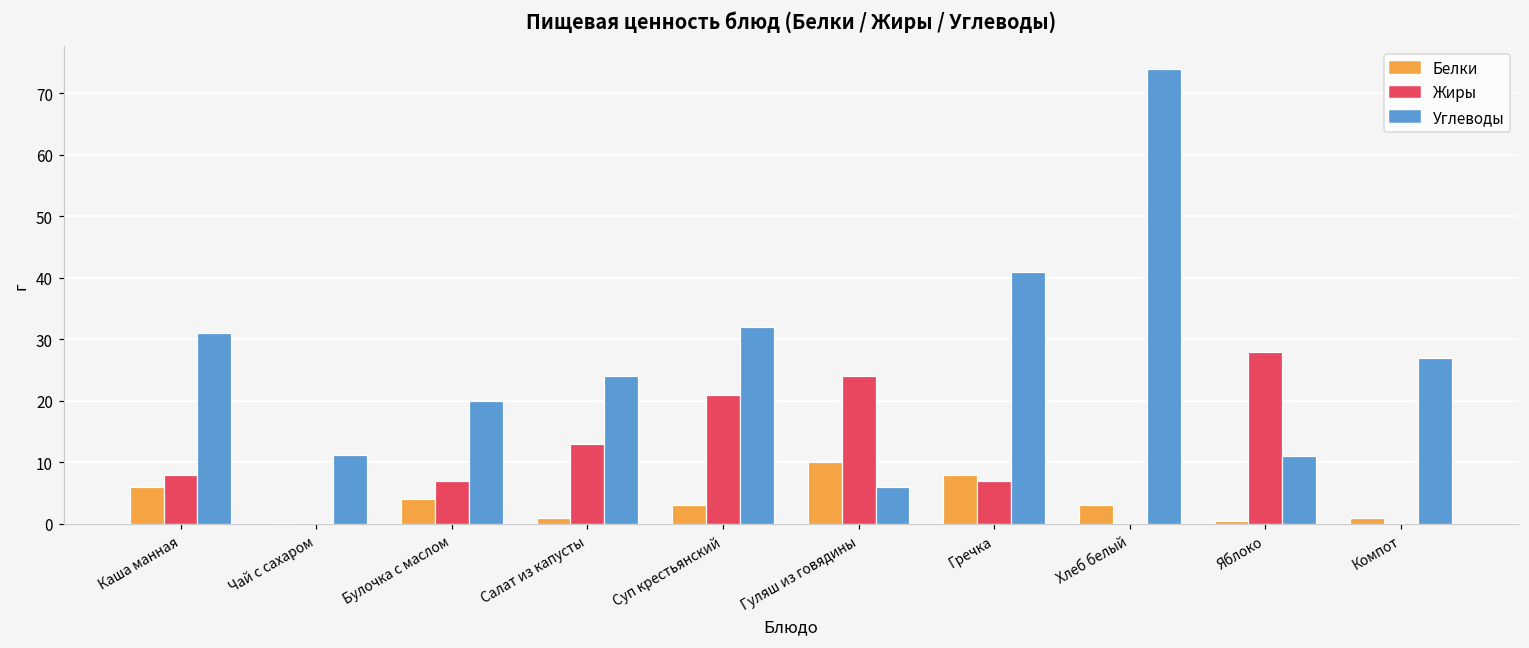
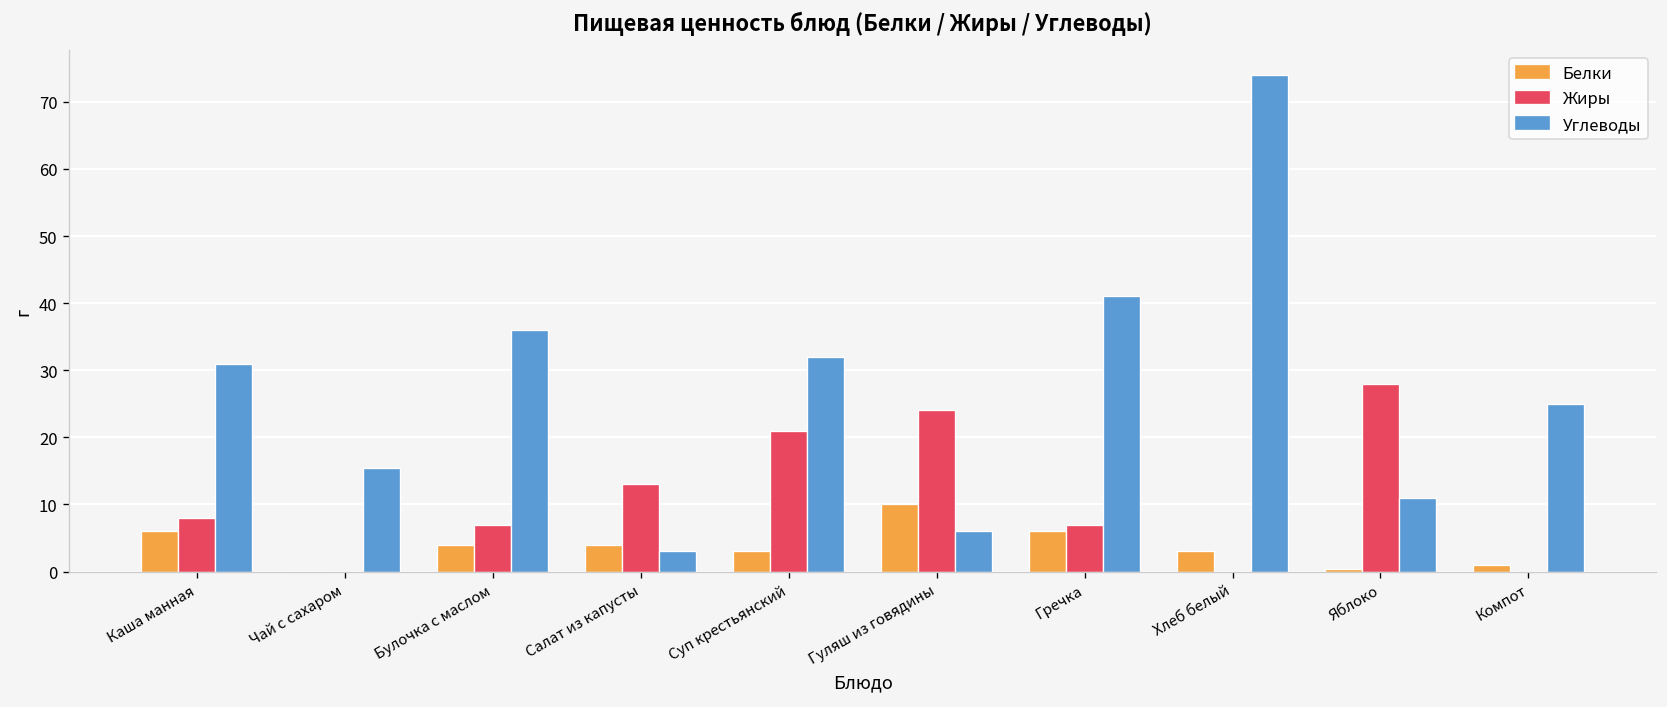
Углеводы, Чай с сахаром: 11 -> 15
Углеводы, Булочка с маслом: 20 -> 36
Белки, Салат из капусты: 1 -> 4
Углеводы, Салат из капусты: 24 -> 3
Белки, Гречка: 8 -> 6
Углеводы, Компот: 27 -> 25
